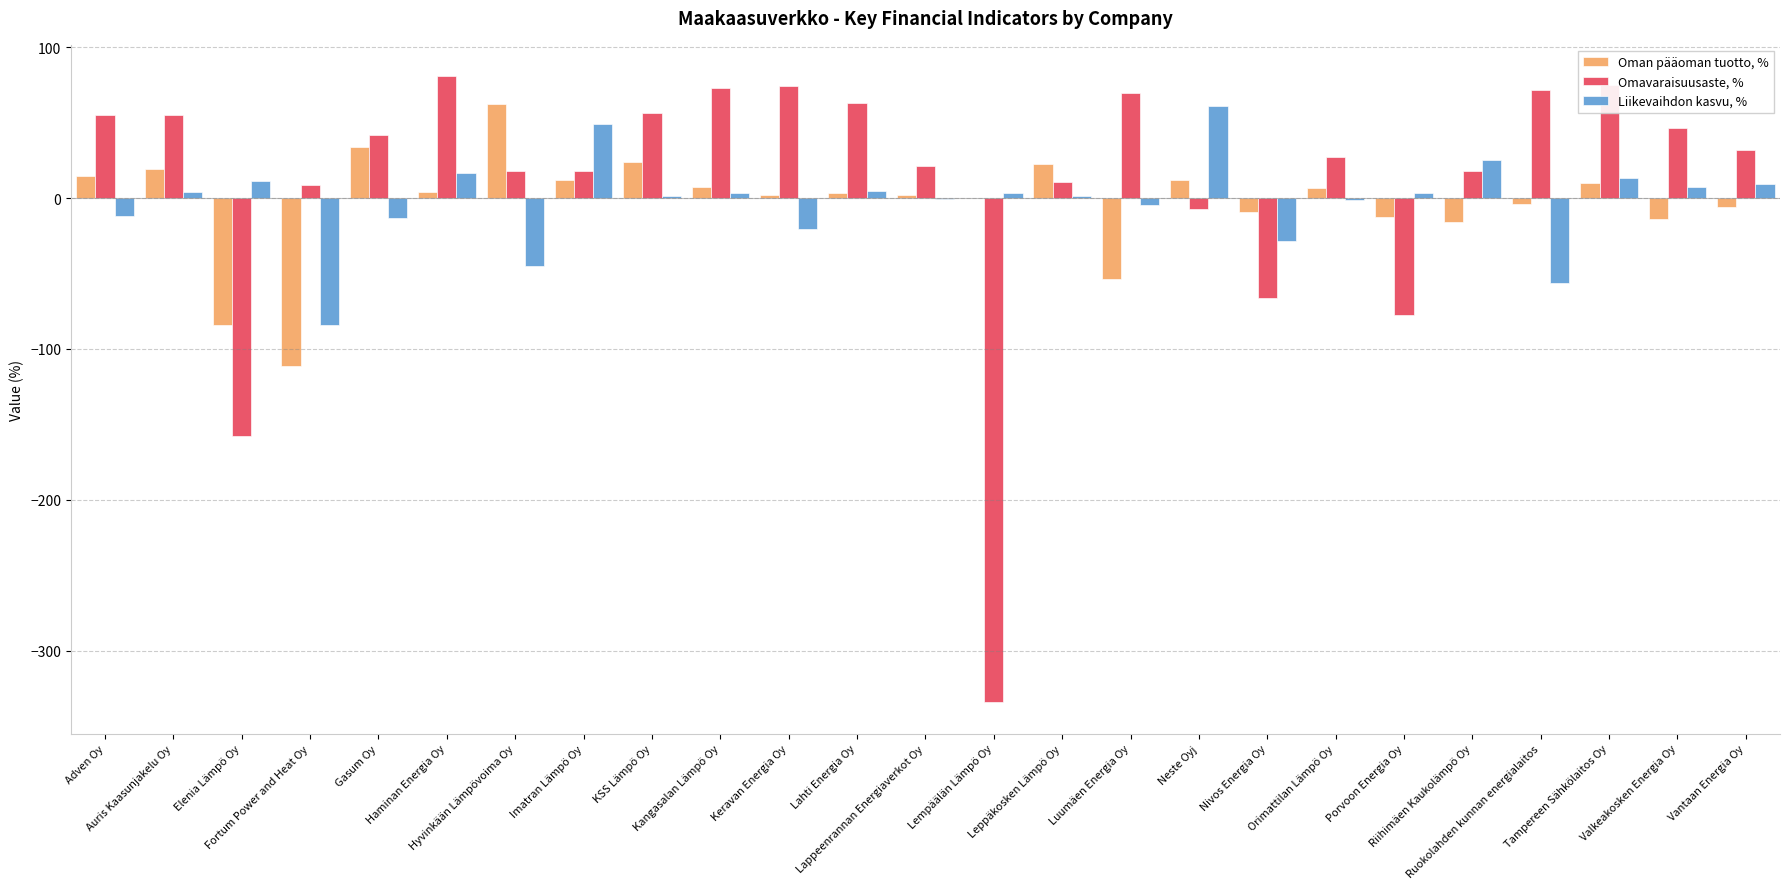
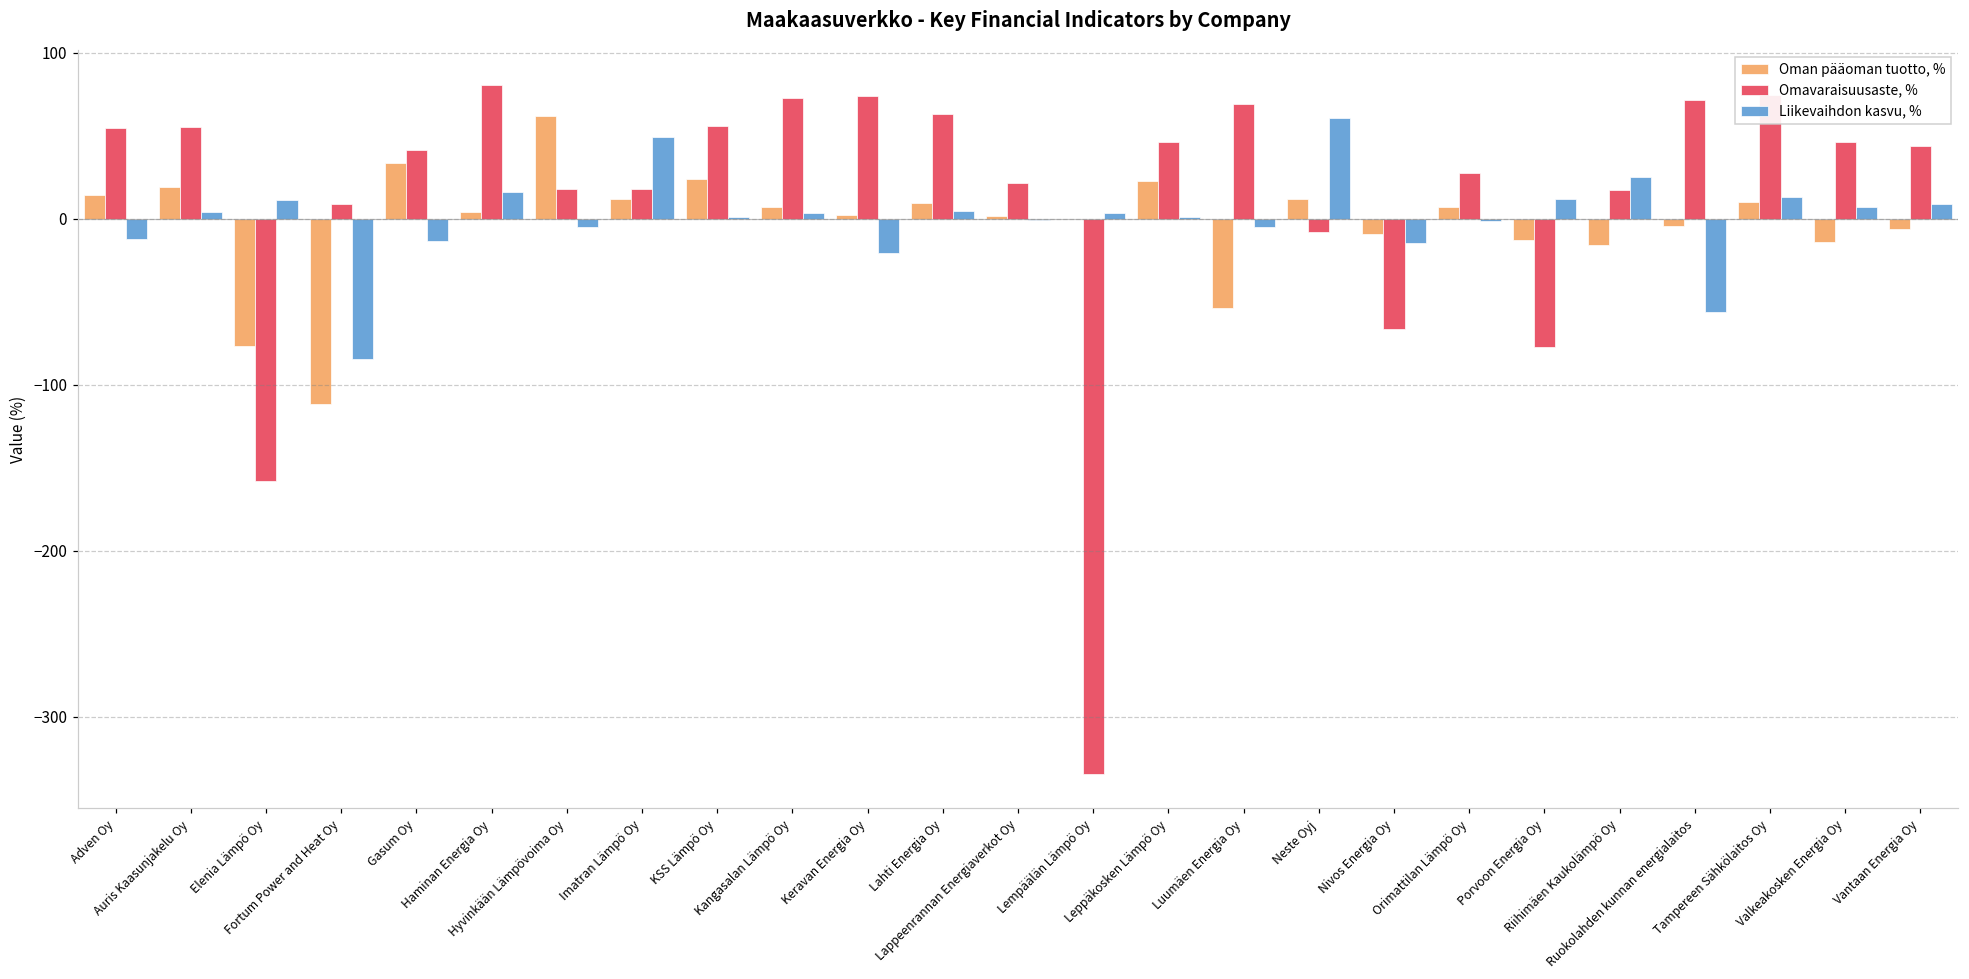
Oman pääoman tuotto, %, Elenia Lämpö Oy: -84 -> -77
Liikevaihdon kasvu, %, Hyvinkään Lämpövoima Oy: -45 -> -5
Oman pääoman tuotto, %, Lahti Energia Oy: 3 -> 9
Omavaraisuusaste, %, Leppäkosken Lämpö Oy: 10 -> 46
Liikevaihdon kasvu, %, Nivos Energia Oy: -28 -> -15
Liikevaihdon kasvu, %, Porvoon Energia Oy: 3 -> 12
Omavaraisuusaste, %, Vantaan Energia Oy: 32 -> 44
